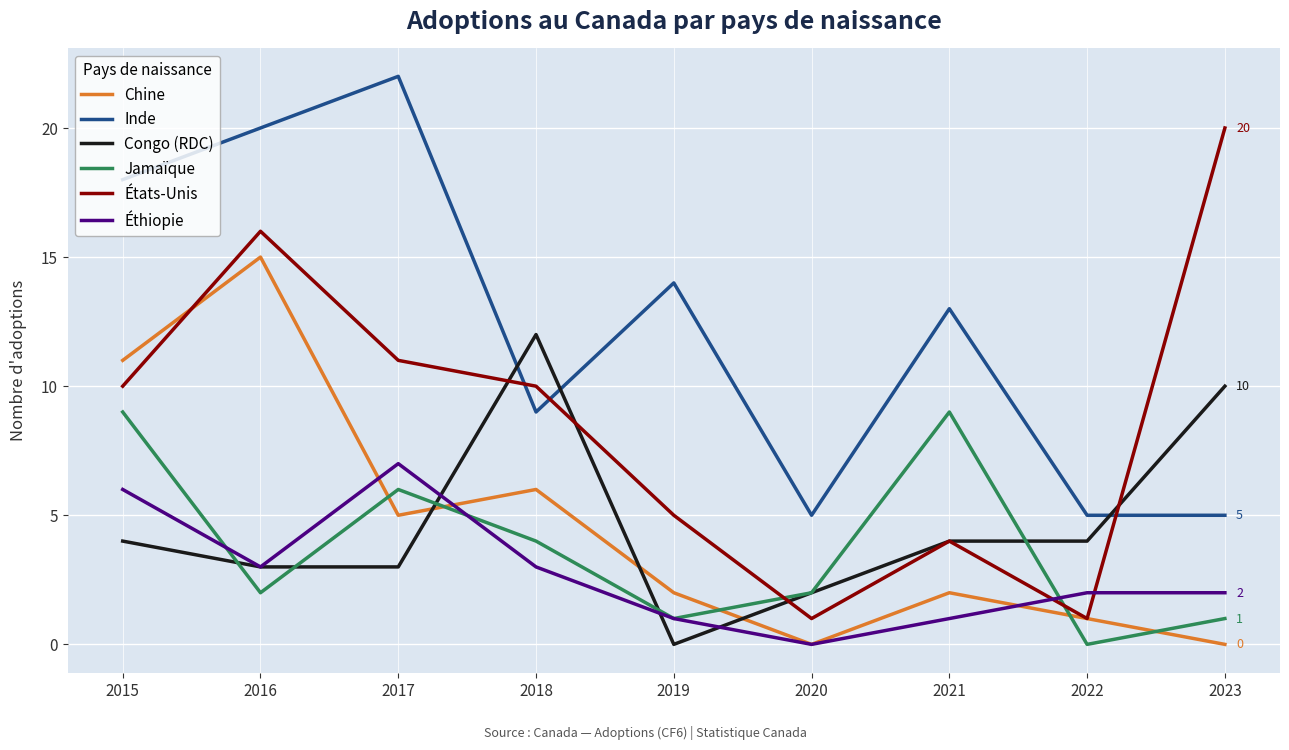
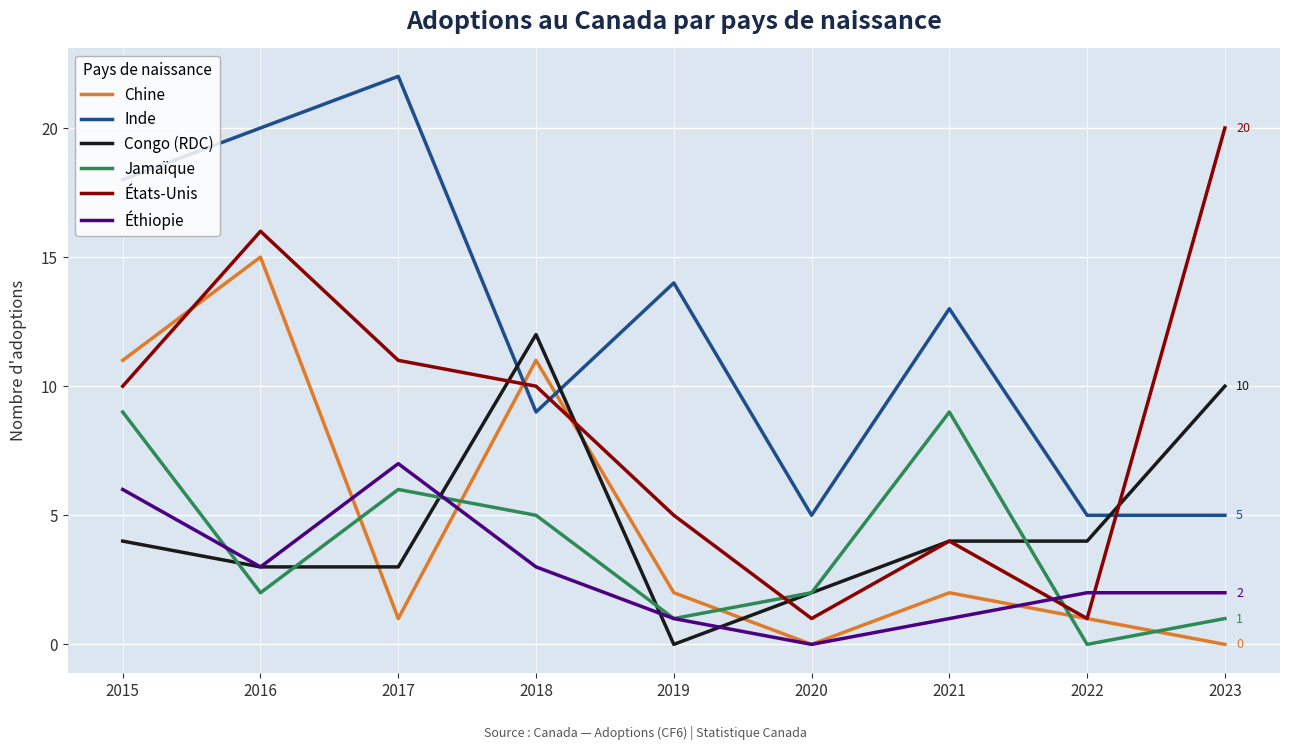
Chine, 2017: 5 -> 1
Chine, 2018: 6 -> 11
Jamaïque, 2018: 4 -> 5
